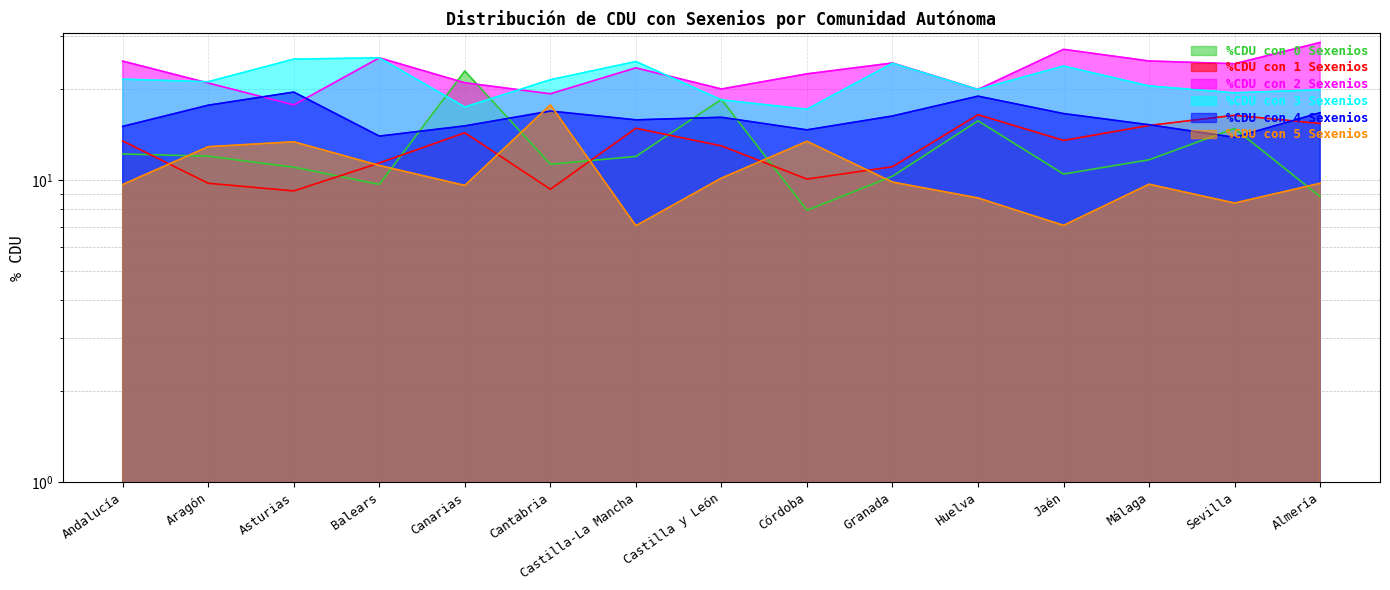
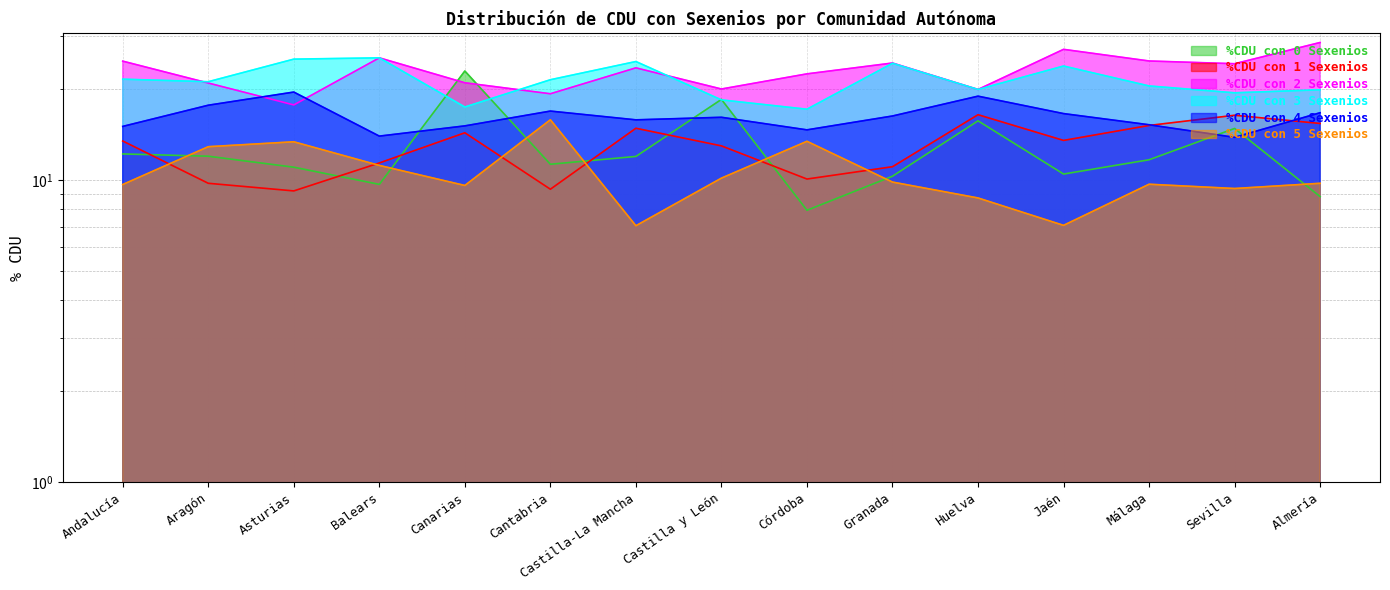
%CDU con 5 Sexenios, Cantabria: 18 -> 16
%CDU con 5 Sexenios, Sevilla: 8.4 -> 9.4
